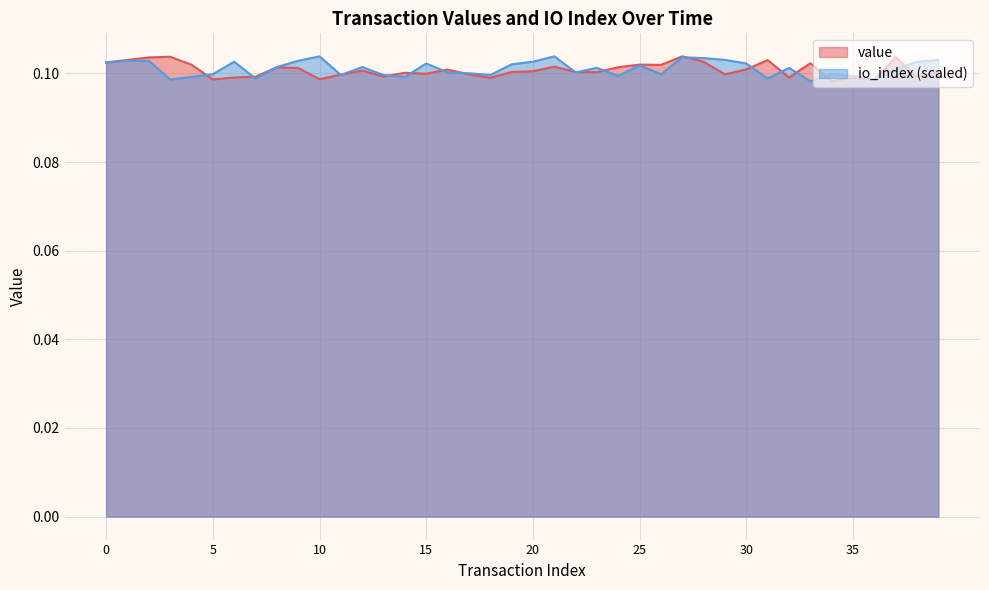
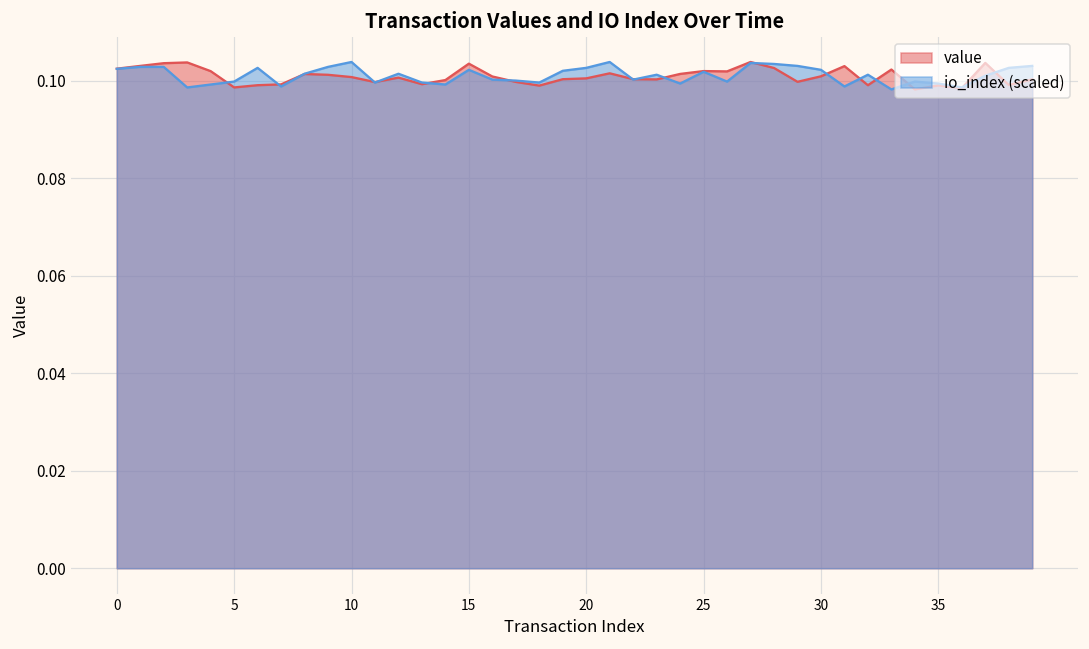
value, 10: 0.099 -> 0.101
value, 15: 0.100 -> 0.104
